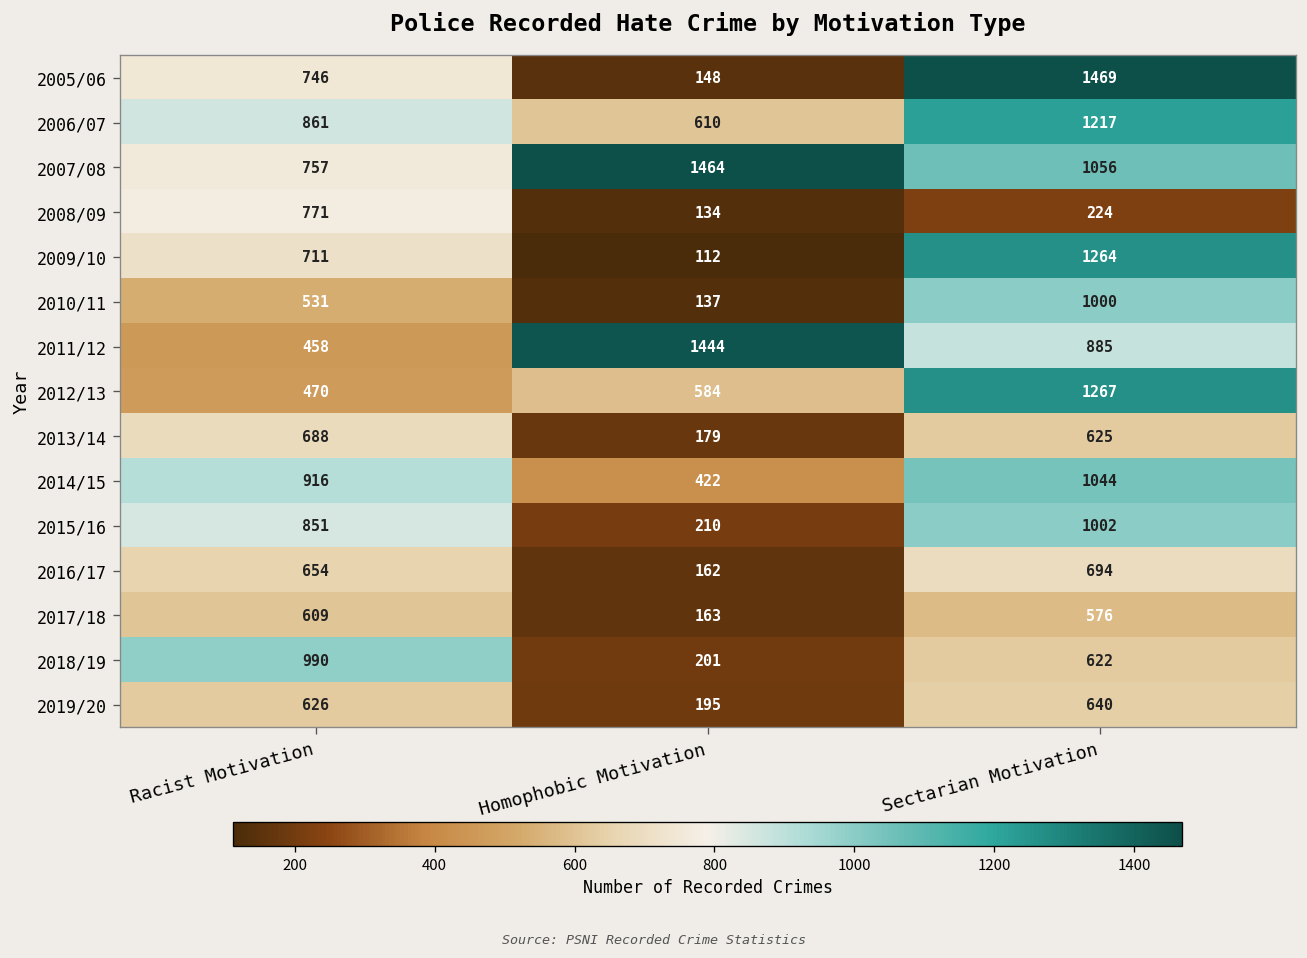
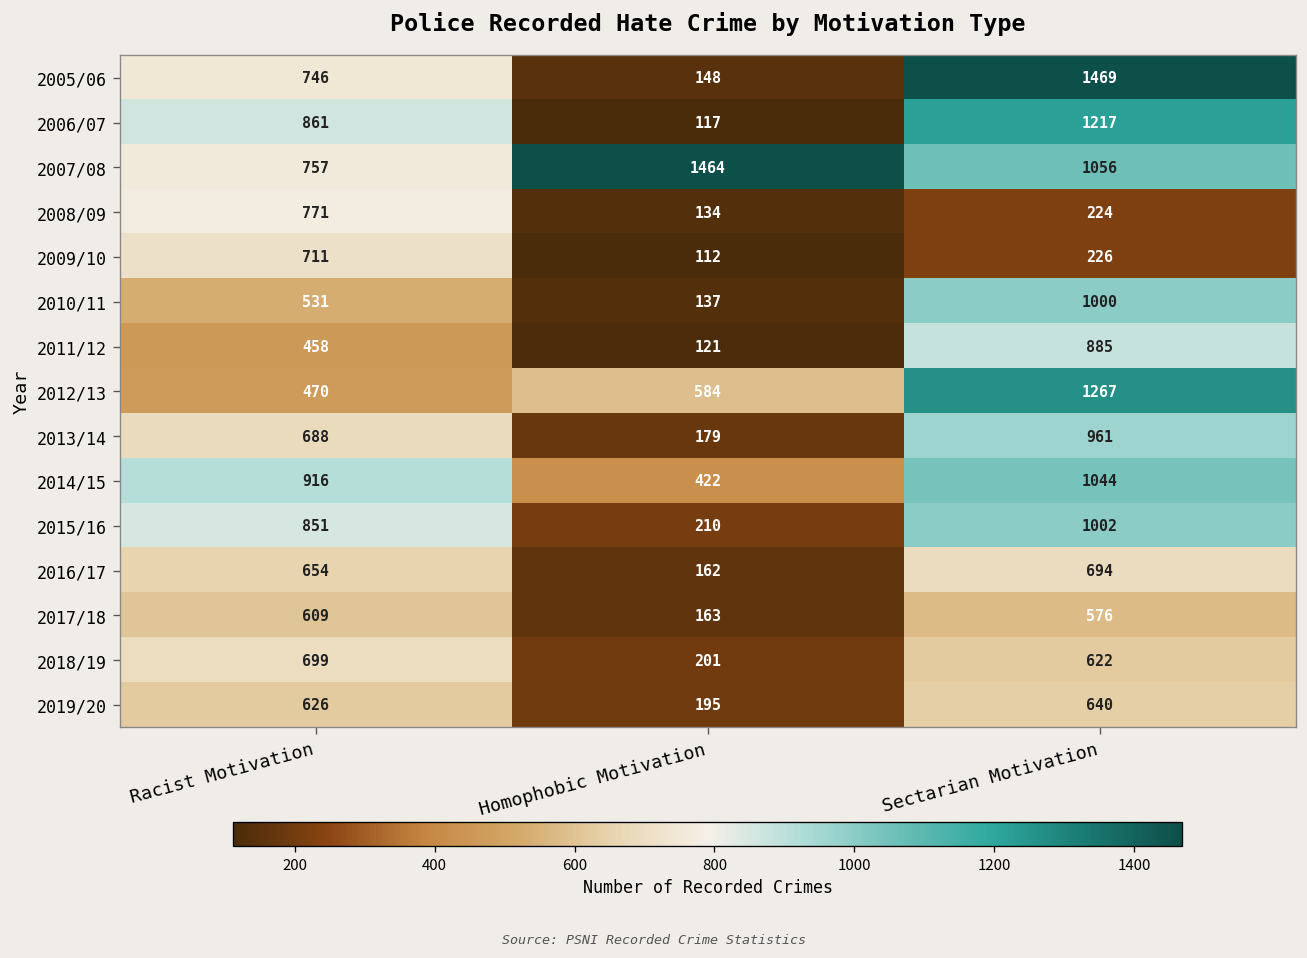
2006/07, Homophobic Motivation: 610 -> 117
2009/10, Sectarian Motivation: 1264 -> 226
2011/12, Homophobic Motivation: 1444 -> 121
2013/14, Sectarian Motivation: 625 -> 961
2018/19, Racist Motivation: 990 -> 699
